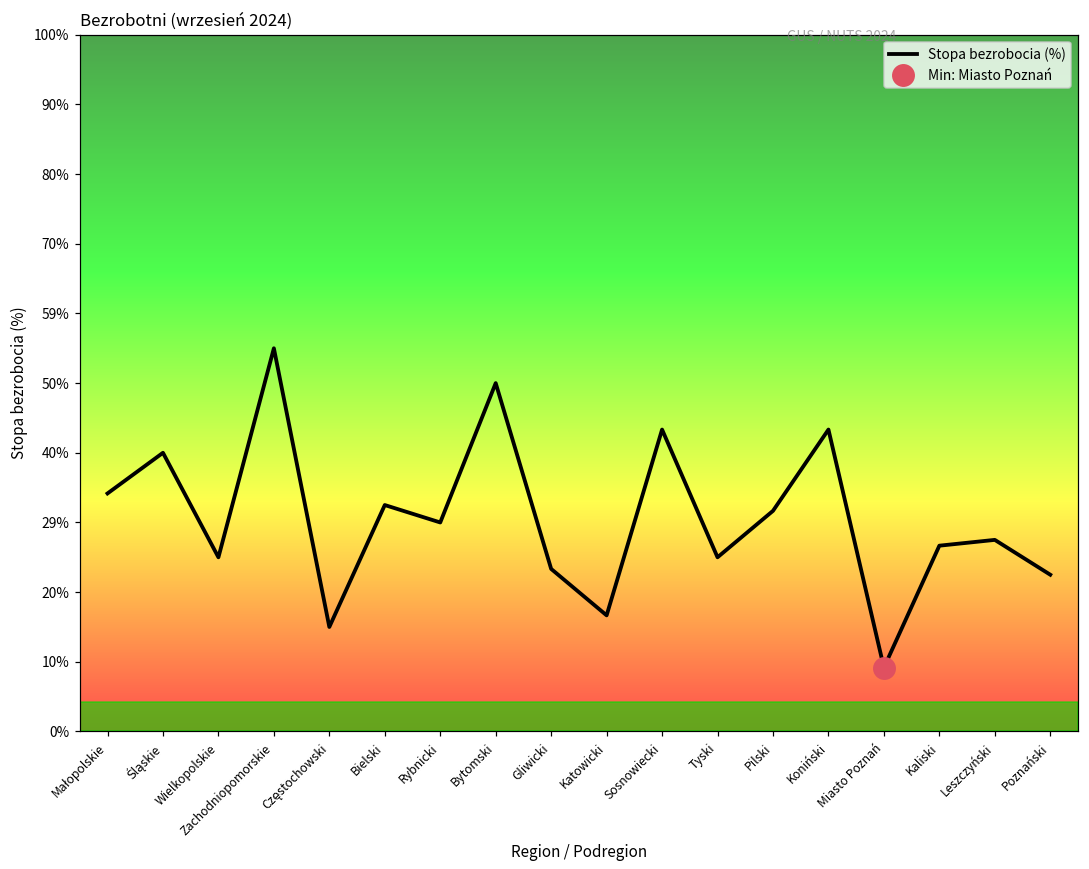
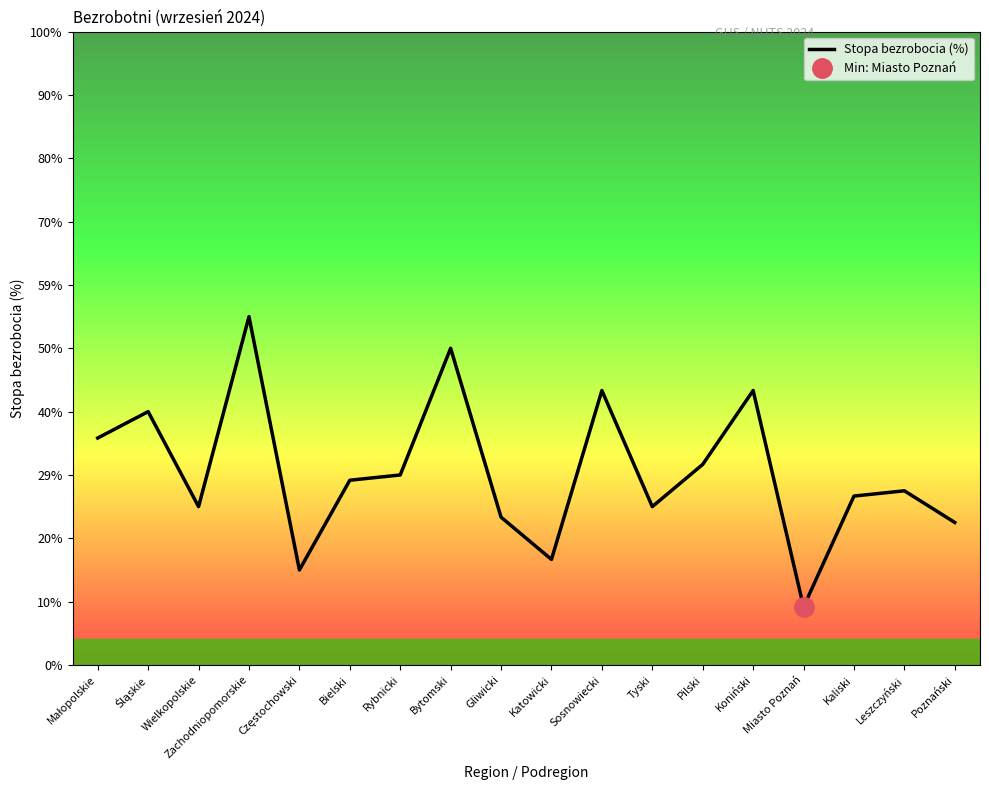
Stopa bezrobocia (%), Małopolskie: 34% -> 36%
Stopa bezrobocia (%), Bielski: 33% -> 29%
